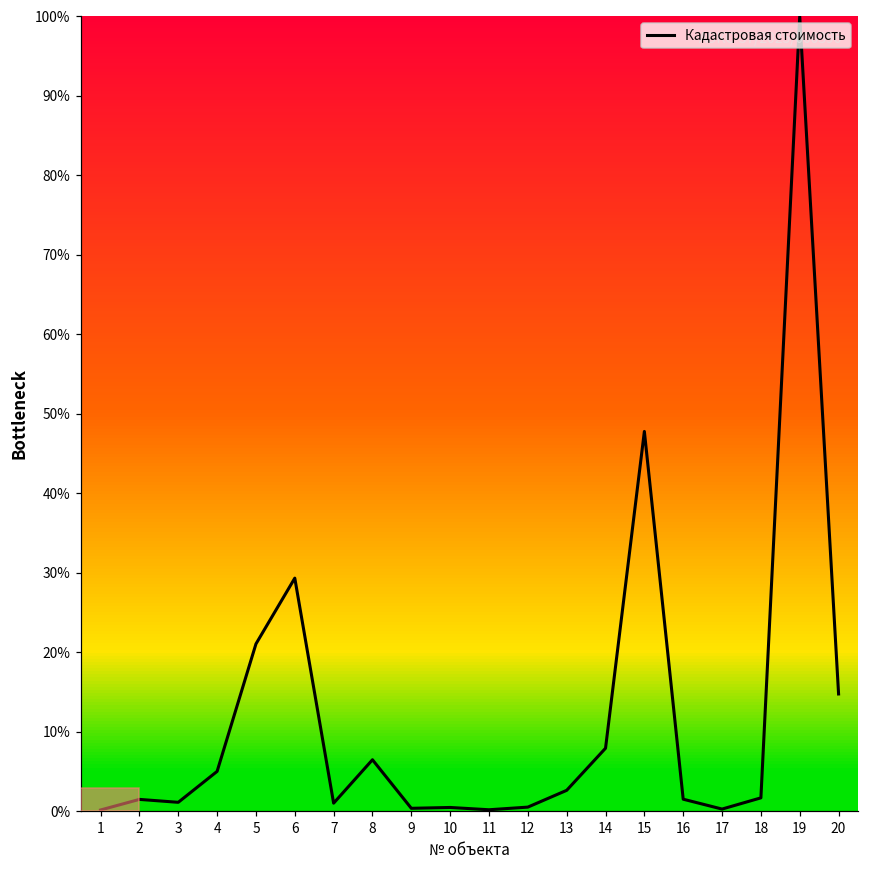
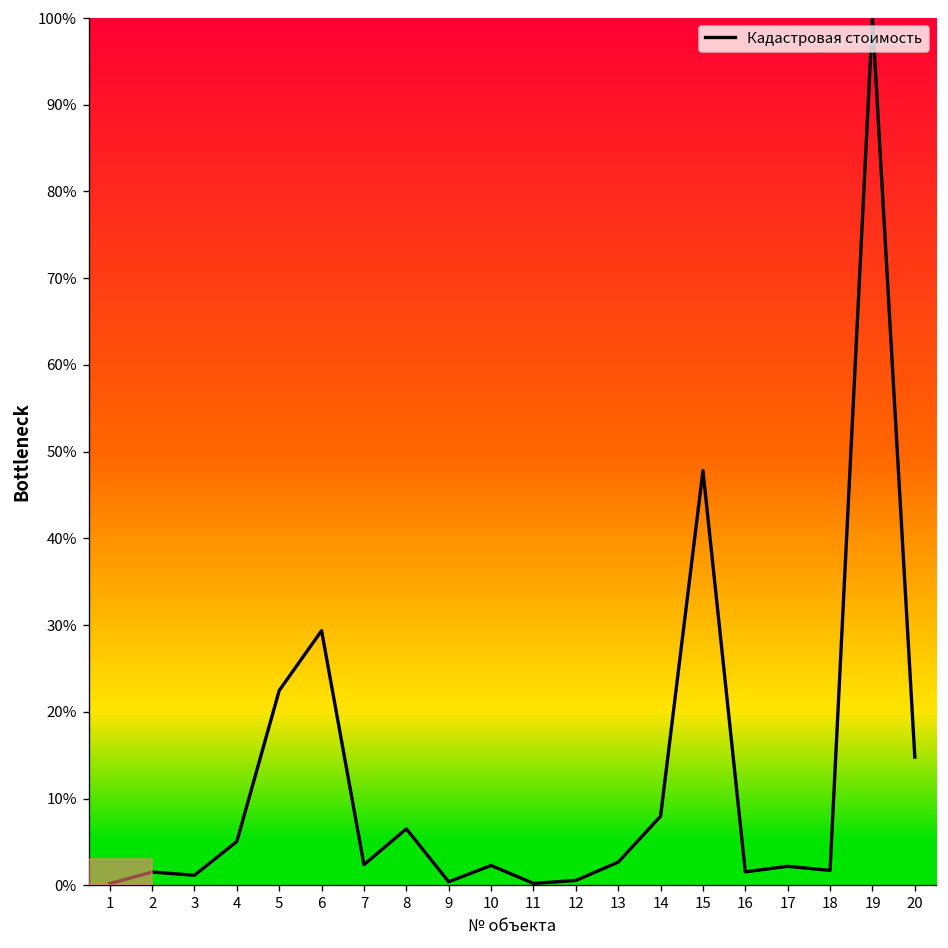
5: 21% -> 22%
7: 1% -> 2%
10: 1% -> 2%
17: 0% -> 2%
